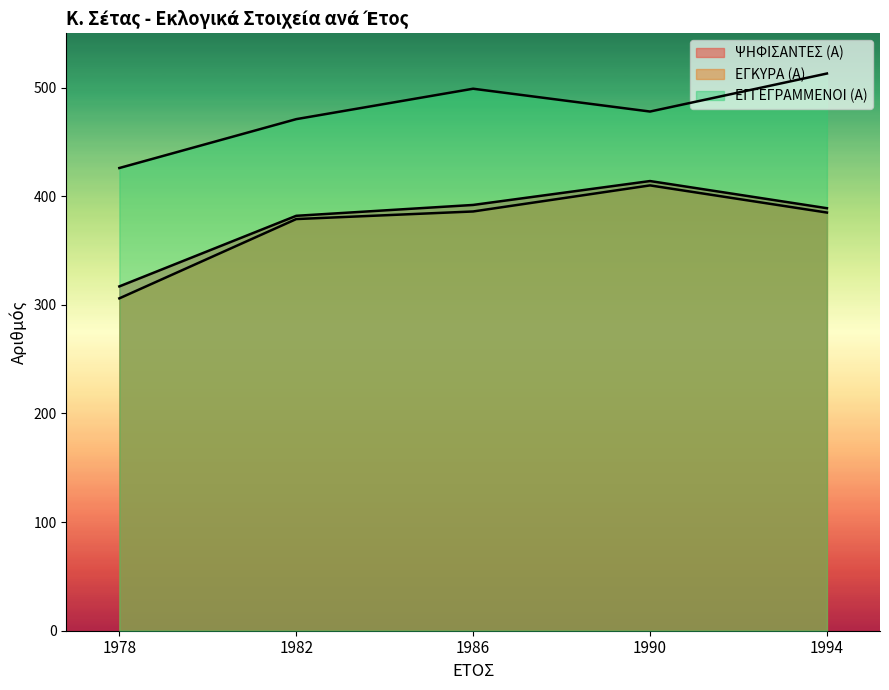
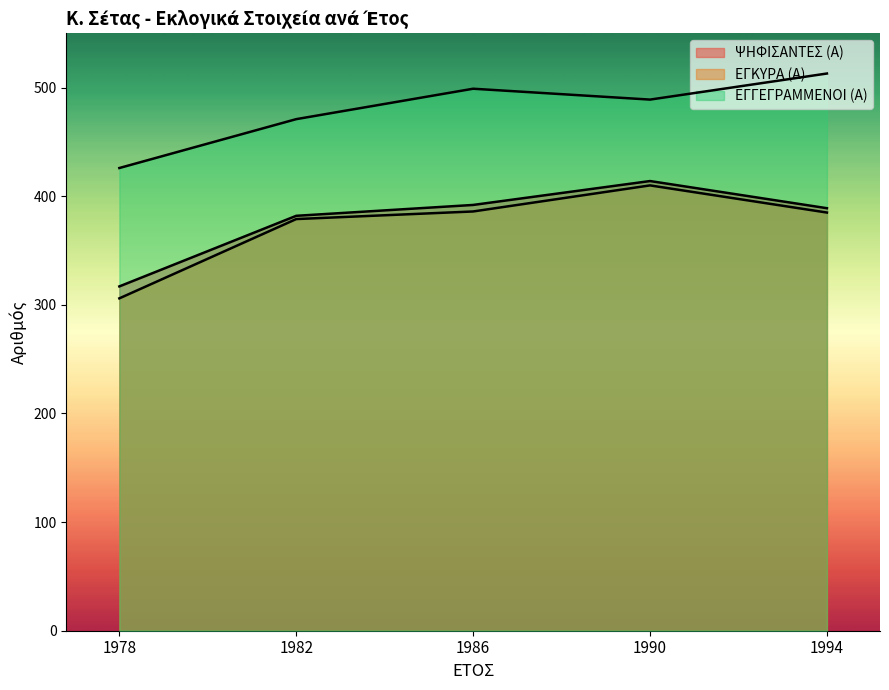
ΕΓΓΕΓΡΑΜΜΕΝΟΙ (Α), 1990: 478 -> 489
